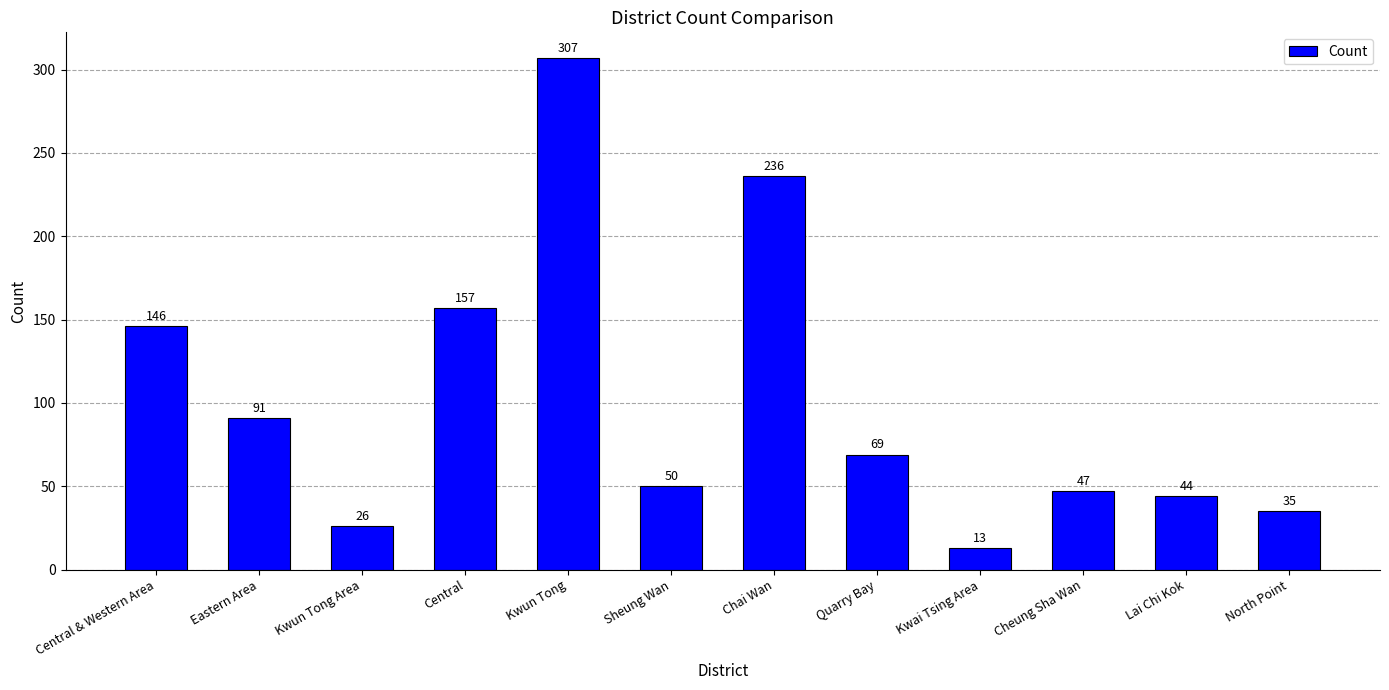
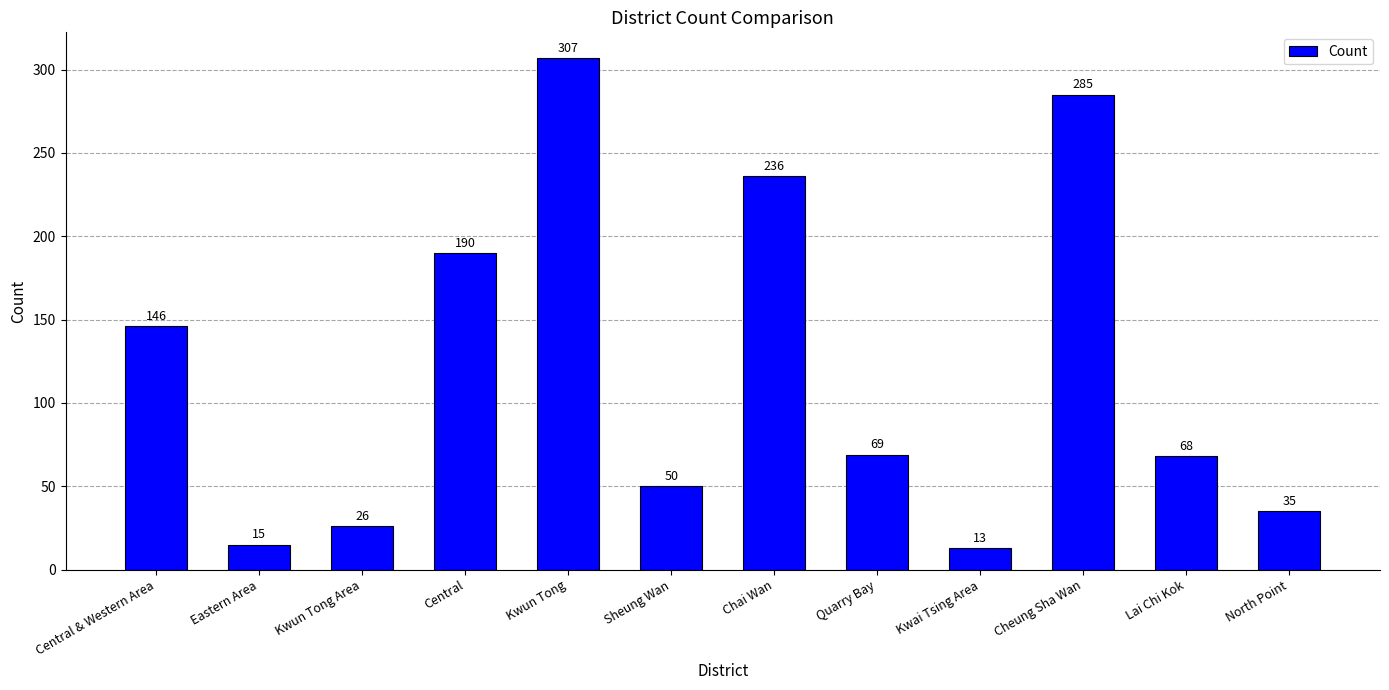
Eastern Area: 91 -> 15
Central: 157 -> 190
Cheung Sha Wan: 47 -> 285
Lai Chi Kok: 44 -> 68
